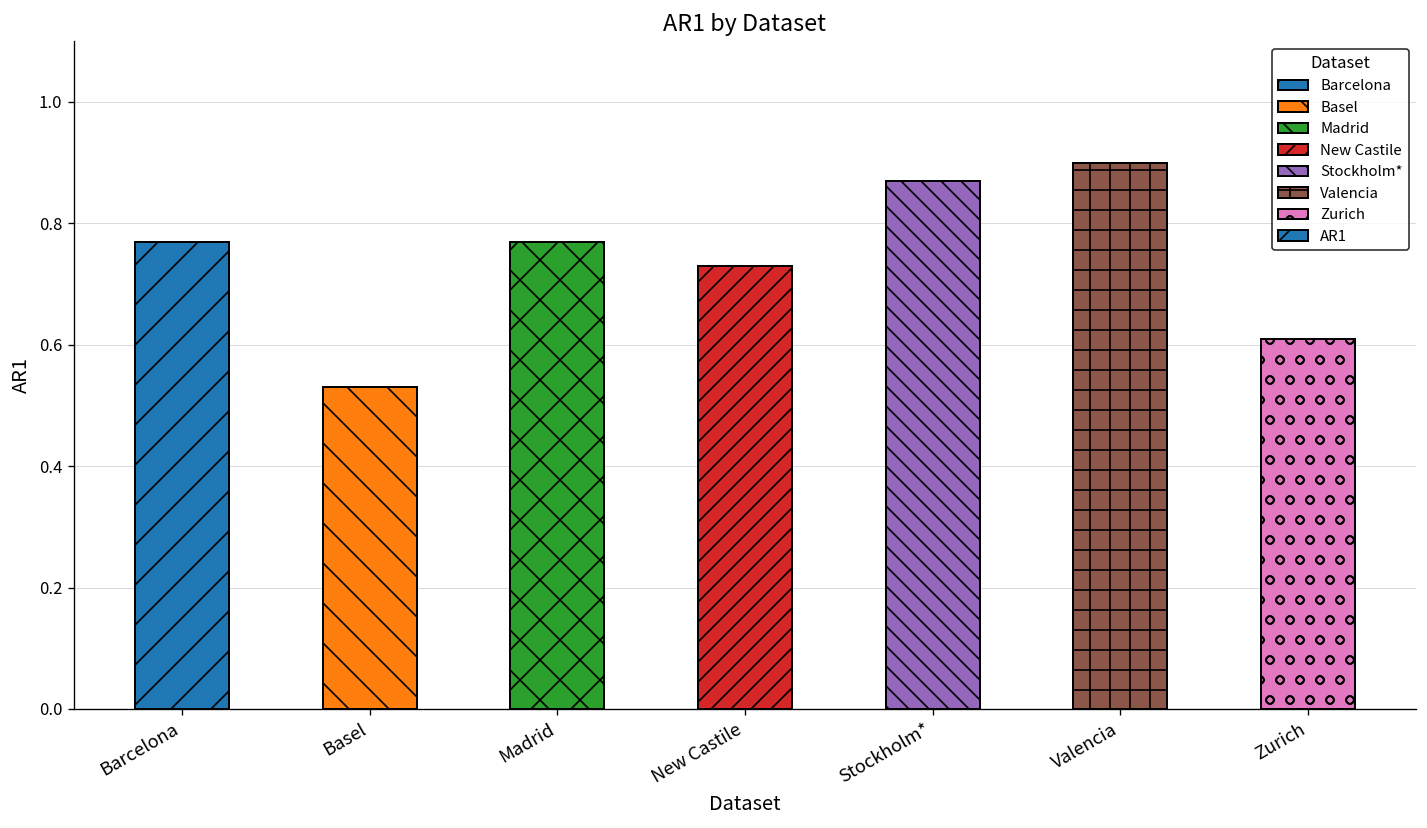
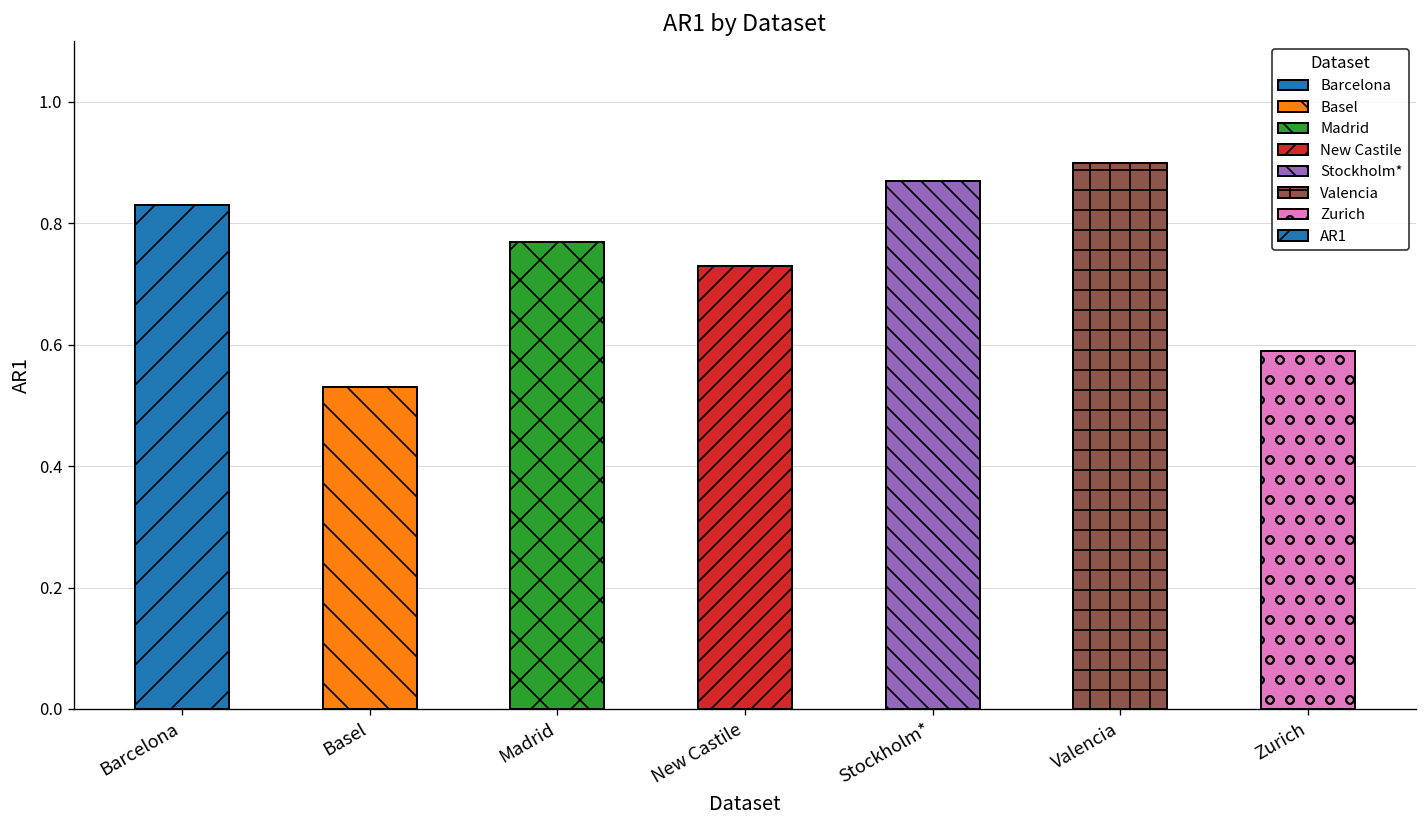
Barcelona: 0.77 -> 0.83
Zurich: 0.61 -> 0.59
